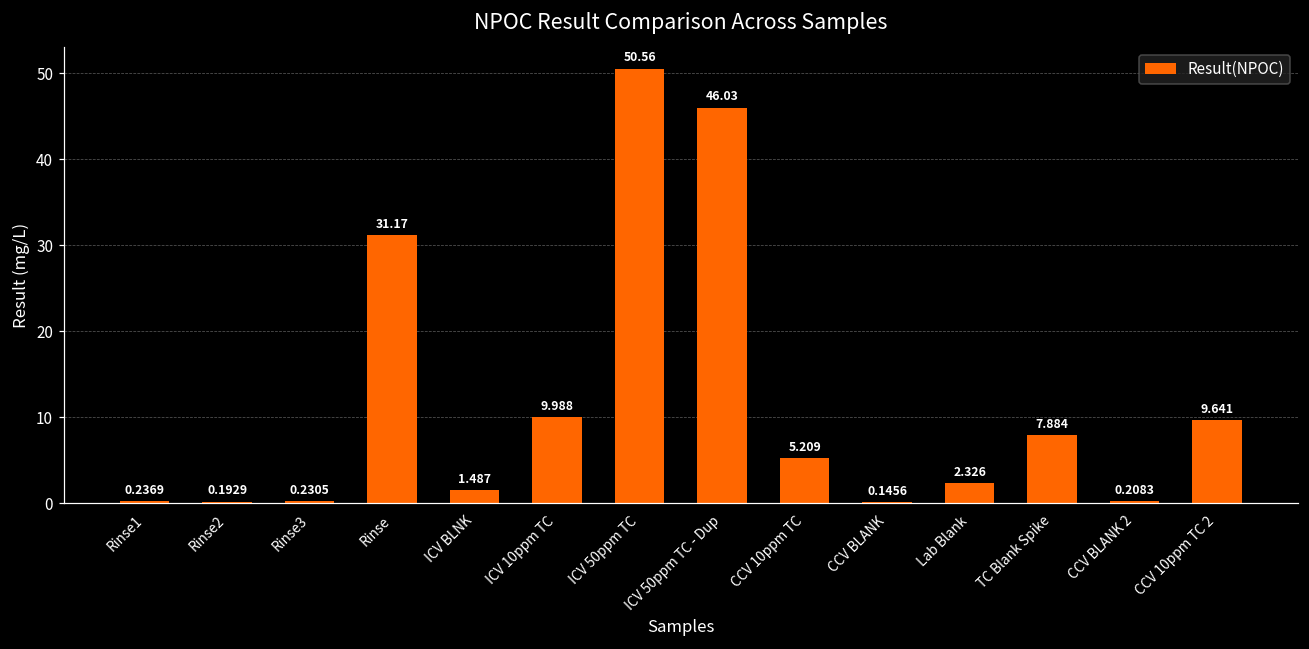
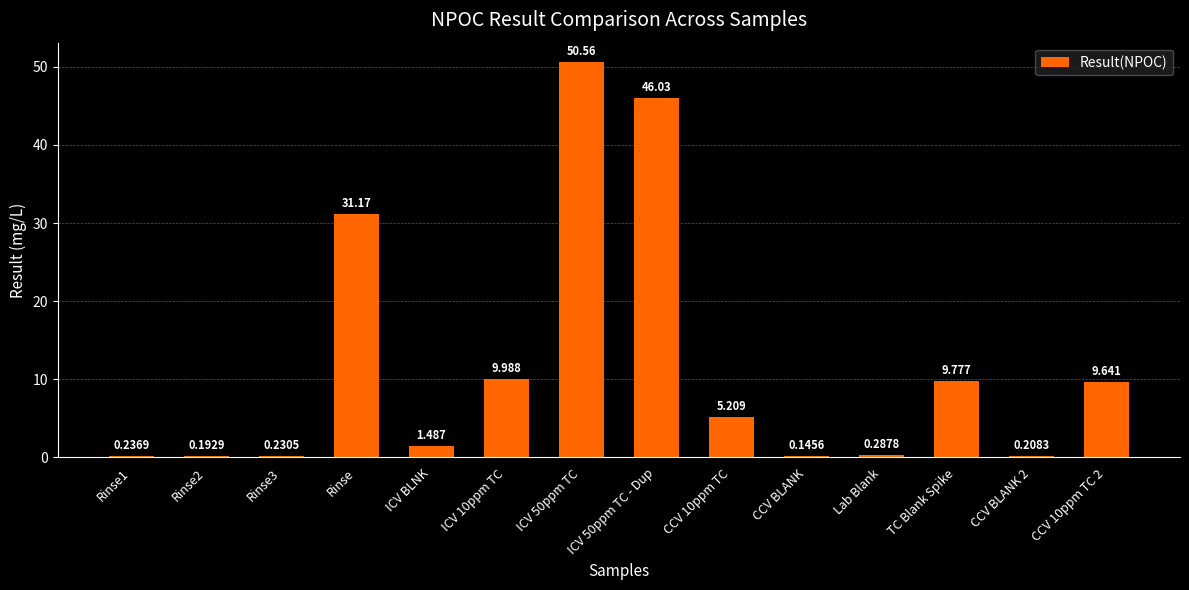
Lab Blank: 2.326 -> 0.2878
TC Blank Spike: 7.884 -> 9.777
